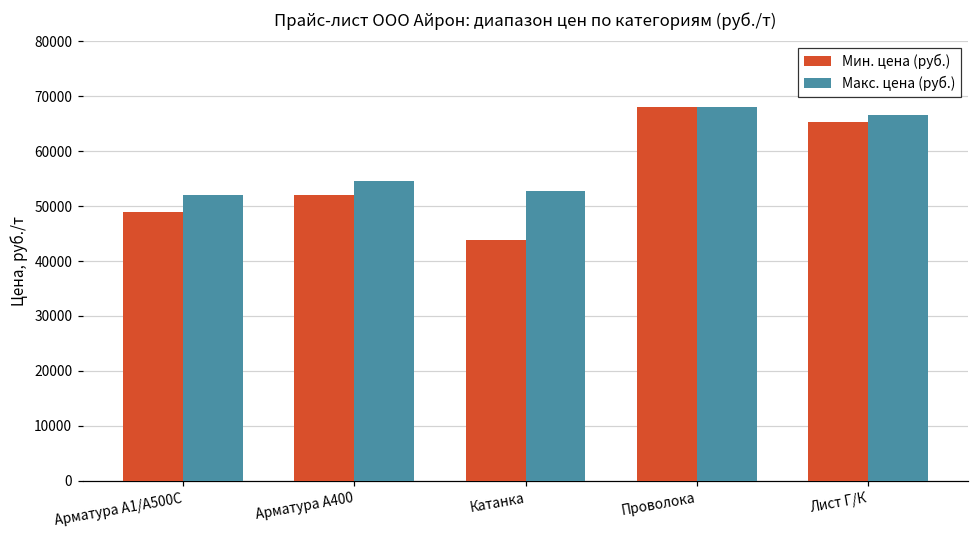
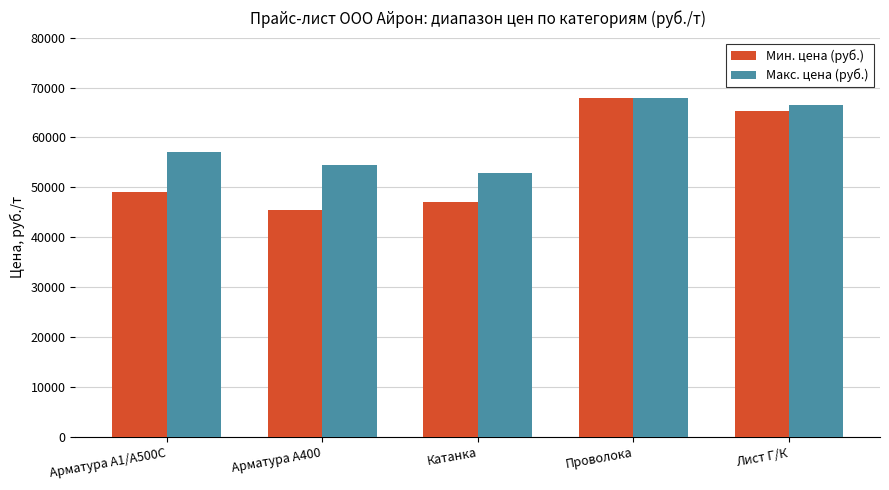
Макс. цена (руб.), Арматура А1/А500С: 52000 -> 57000
Мин. цена (руб.), Арматура А400: 52000 -> 45000
Мин. цена (руб.), Катанка: 44000 -> 47000
